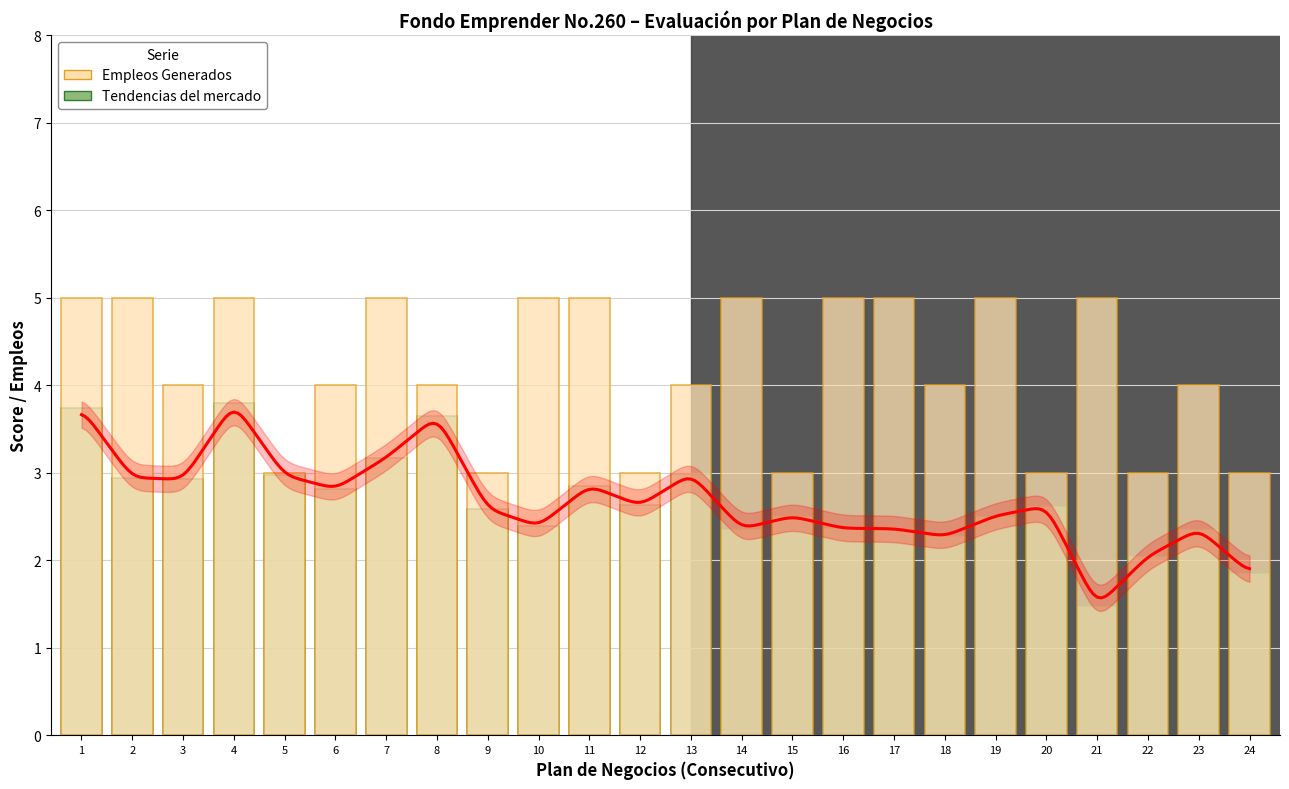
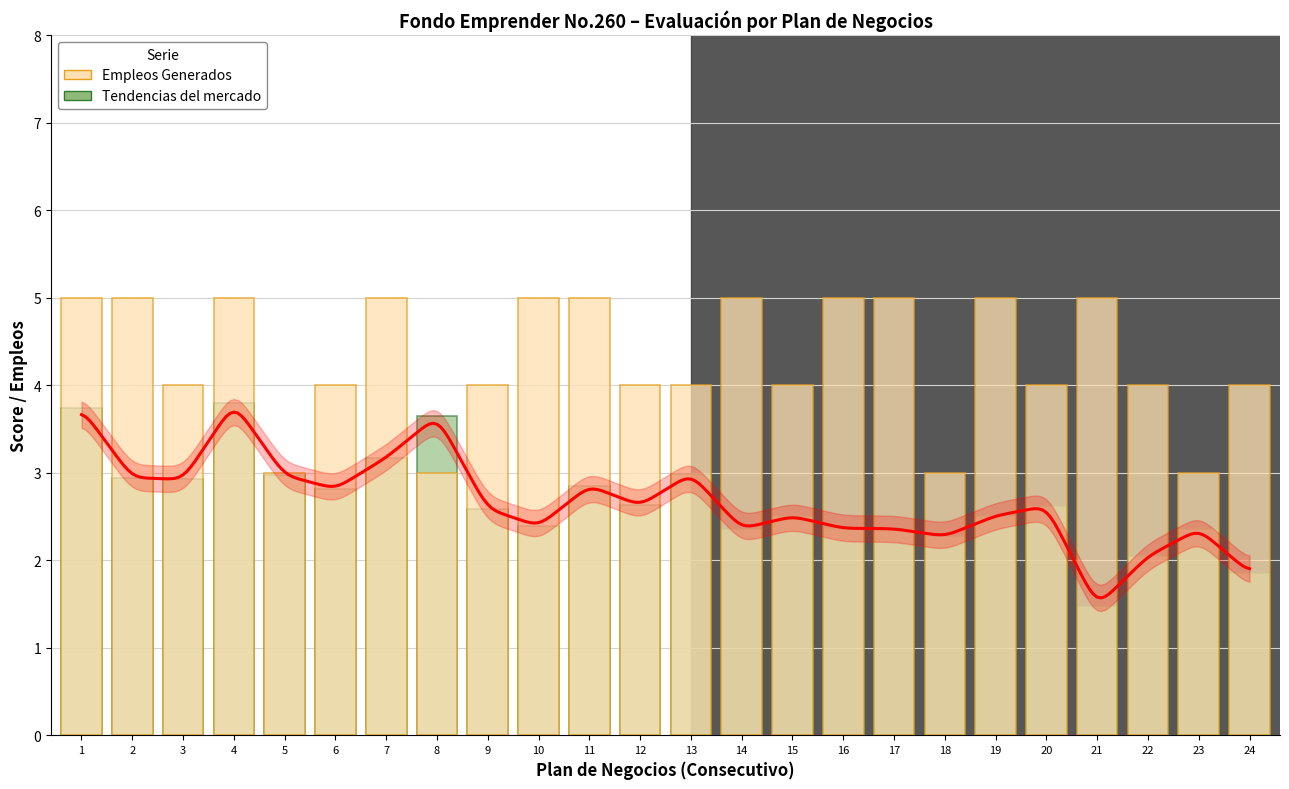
Empleos Generados, 8: 4 -> 3
Empleos Generados, 9: 3 -> 4
Empleos Generados, 12: 3 -> 4
Empleos Generados, 15: 3 -> 4
Empleos Generados, 18: 4 -> 3
Empleos Generados, 20: 3 -> 4
Empleos Generados, 22: 3 -> 4
Empleos Generados, 23: 4 -> 3
Empleos Generados, 24: 3 -> 4
